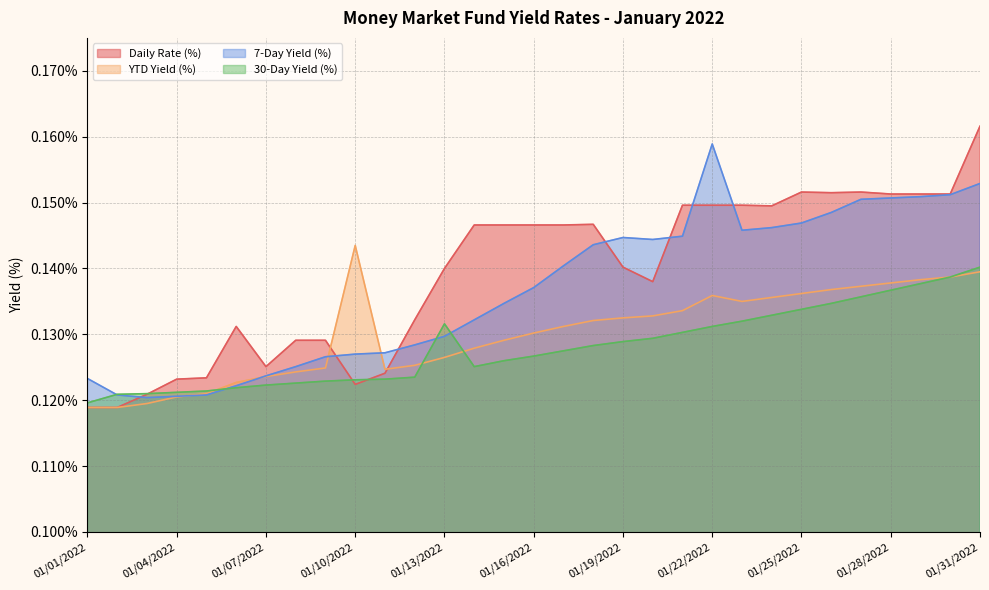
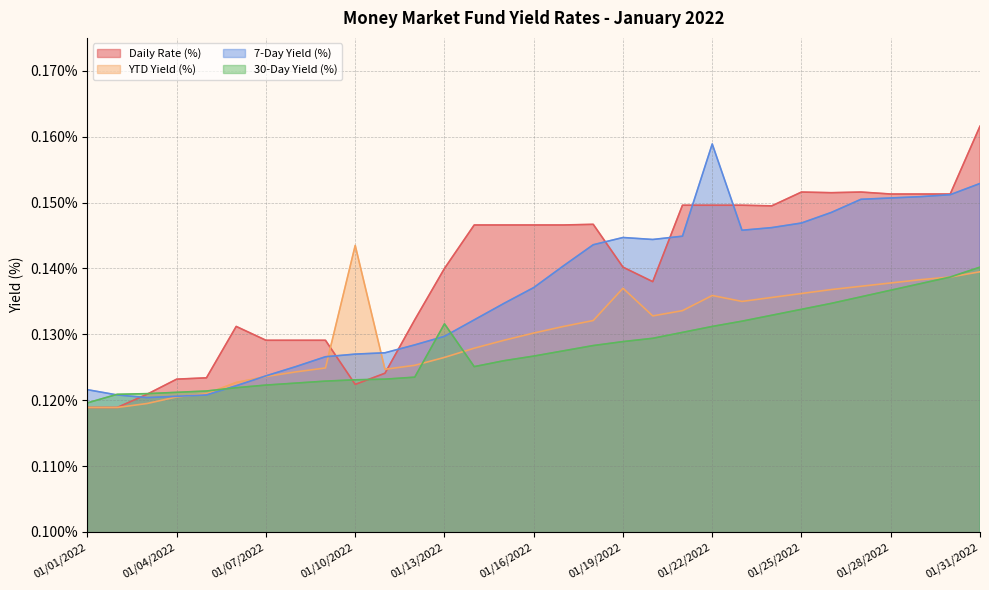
7-Day Yield (%), 01/01/2022: 0.123% -> 0.122%
Daily Rate (%), 01/07/2022: 0.125% -> 0.129%
YTD Yield (%), 01/19/2022: 0.133% -> 0.137%
